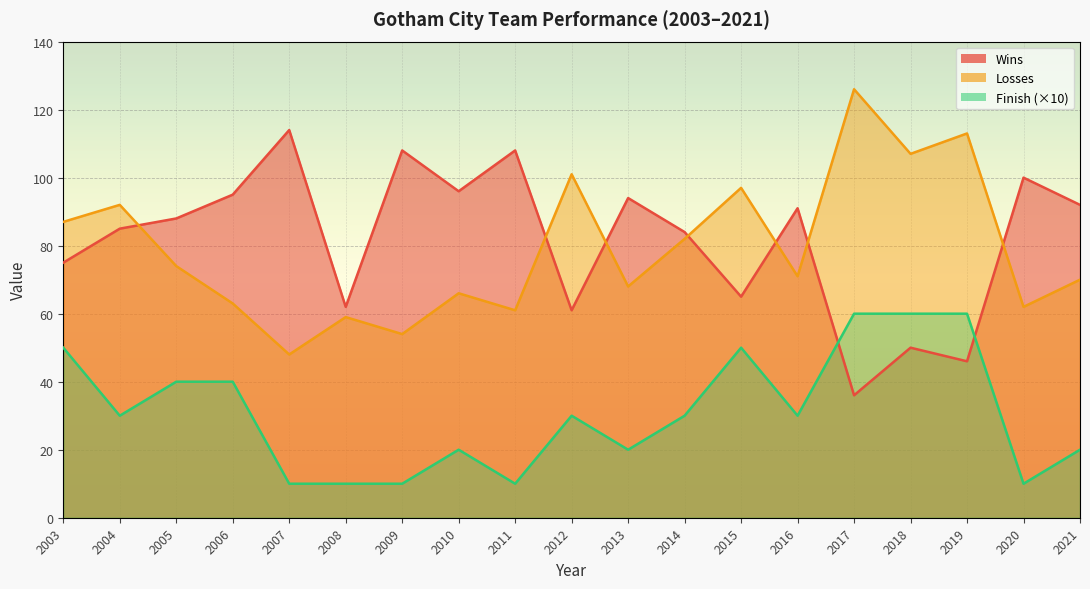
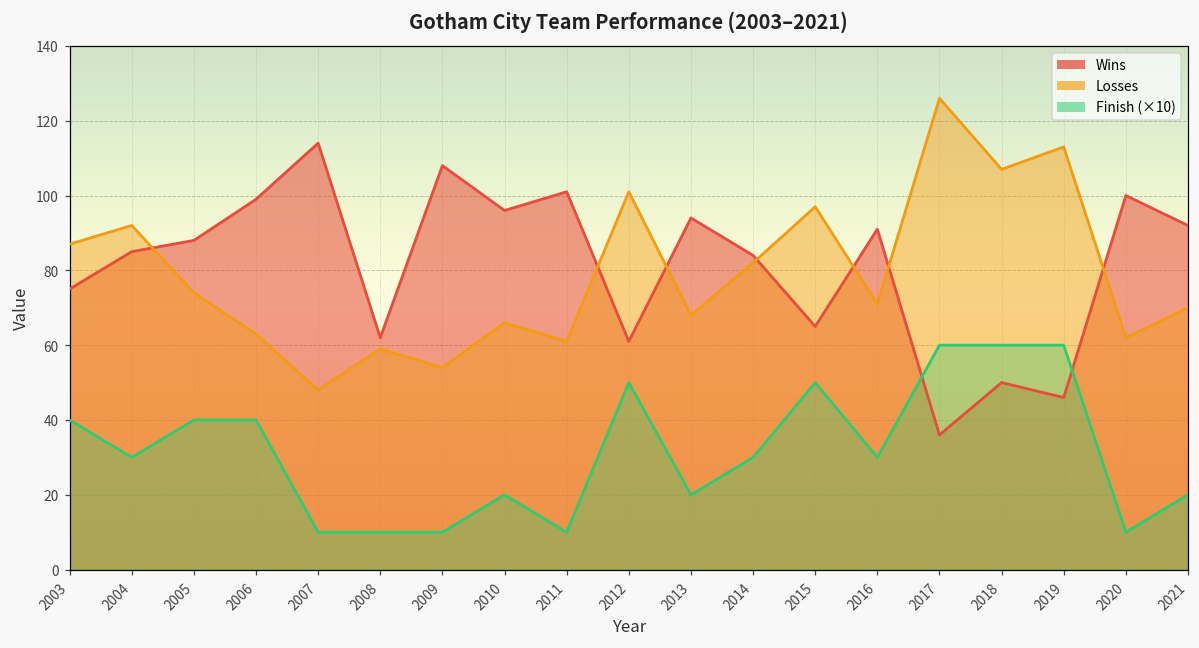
Finish (×10), 2003: 50 -> 40
Wins, 2006: 95 -> 99
Wins, 2011: 108 -> 101
Finish (×10), 2012: 30 -> 50
